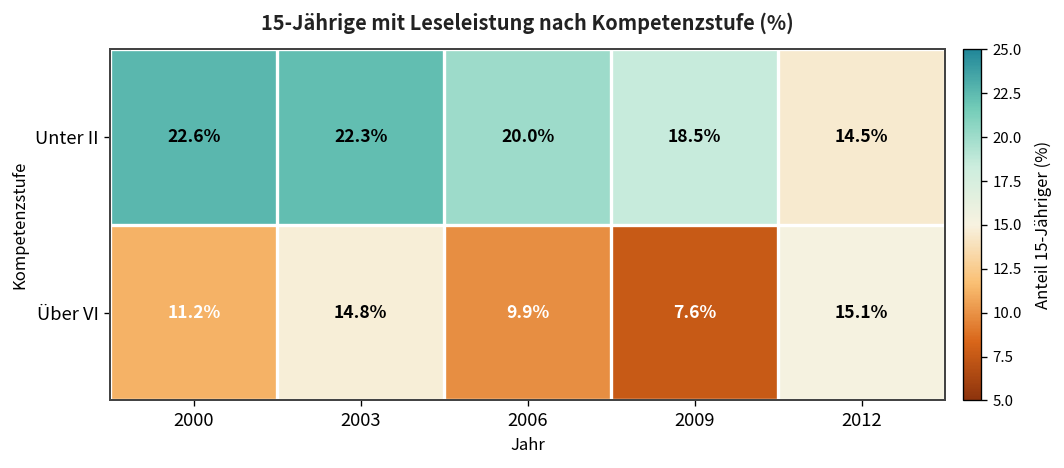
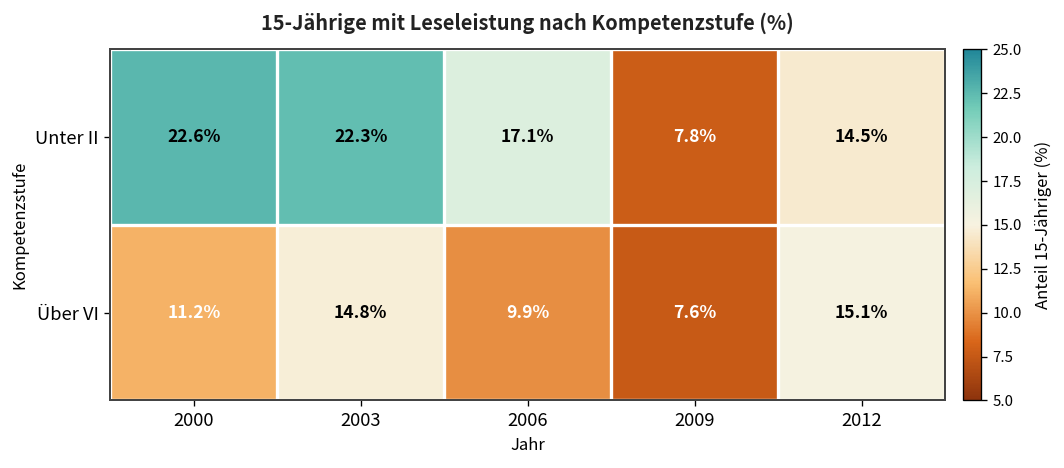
Unter II, 2006: 20.0% -> 17.1%
Unter II, 2009: 18.5% -> 7.8%
